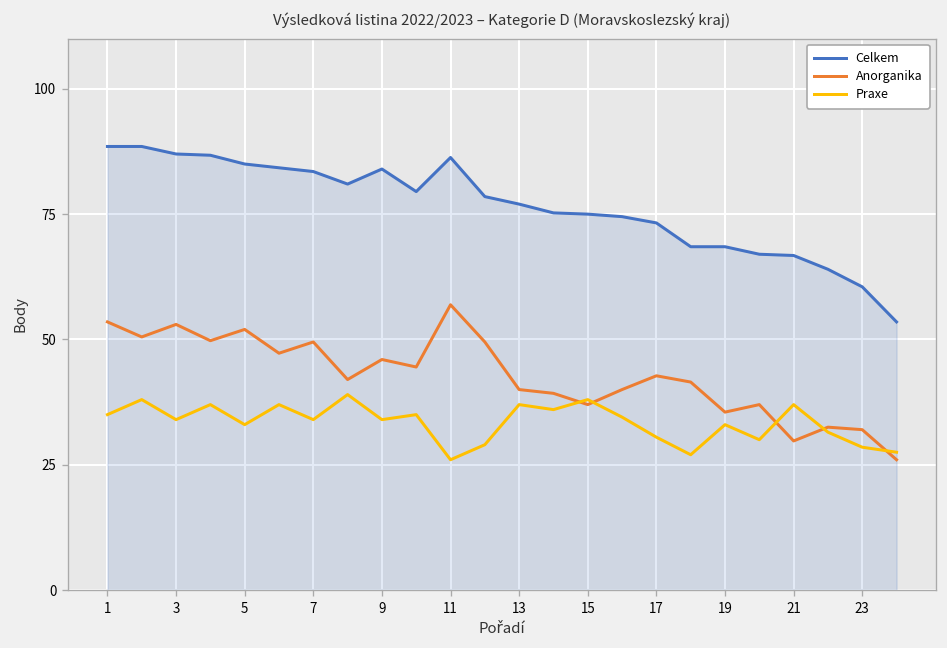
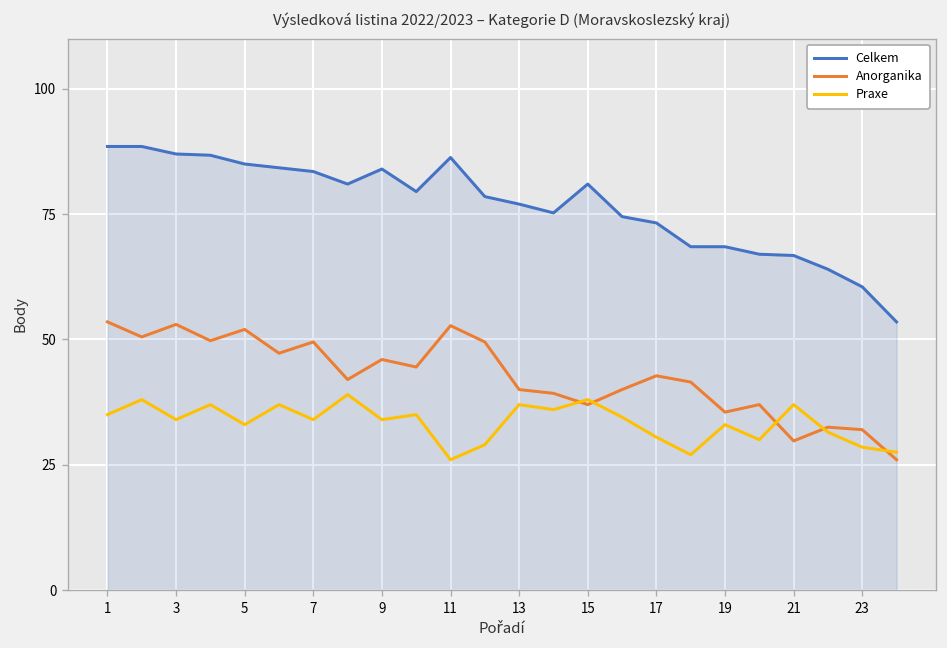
Anorganika, 11: 57 -> 53
Celkem, 15: 75 -> 81
